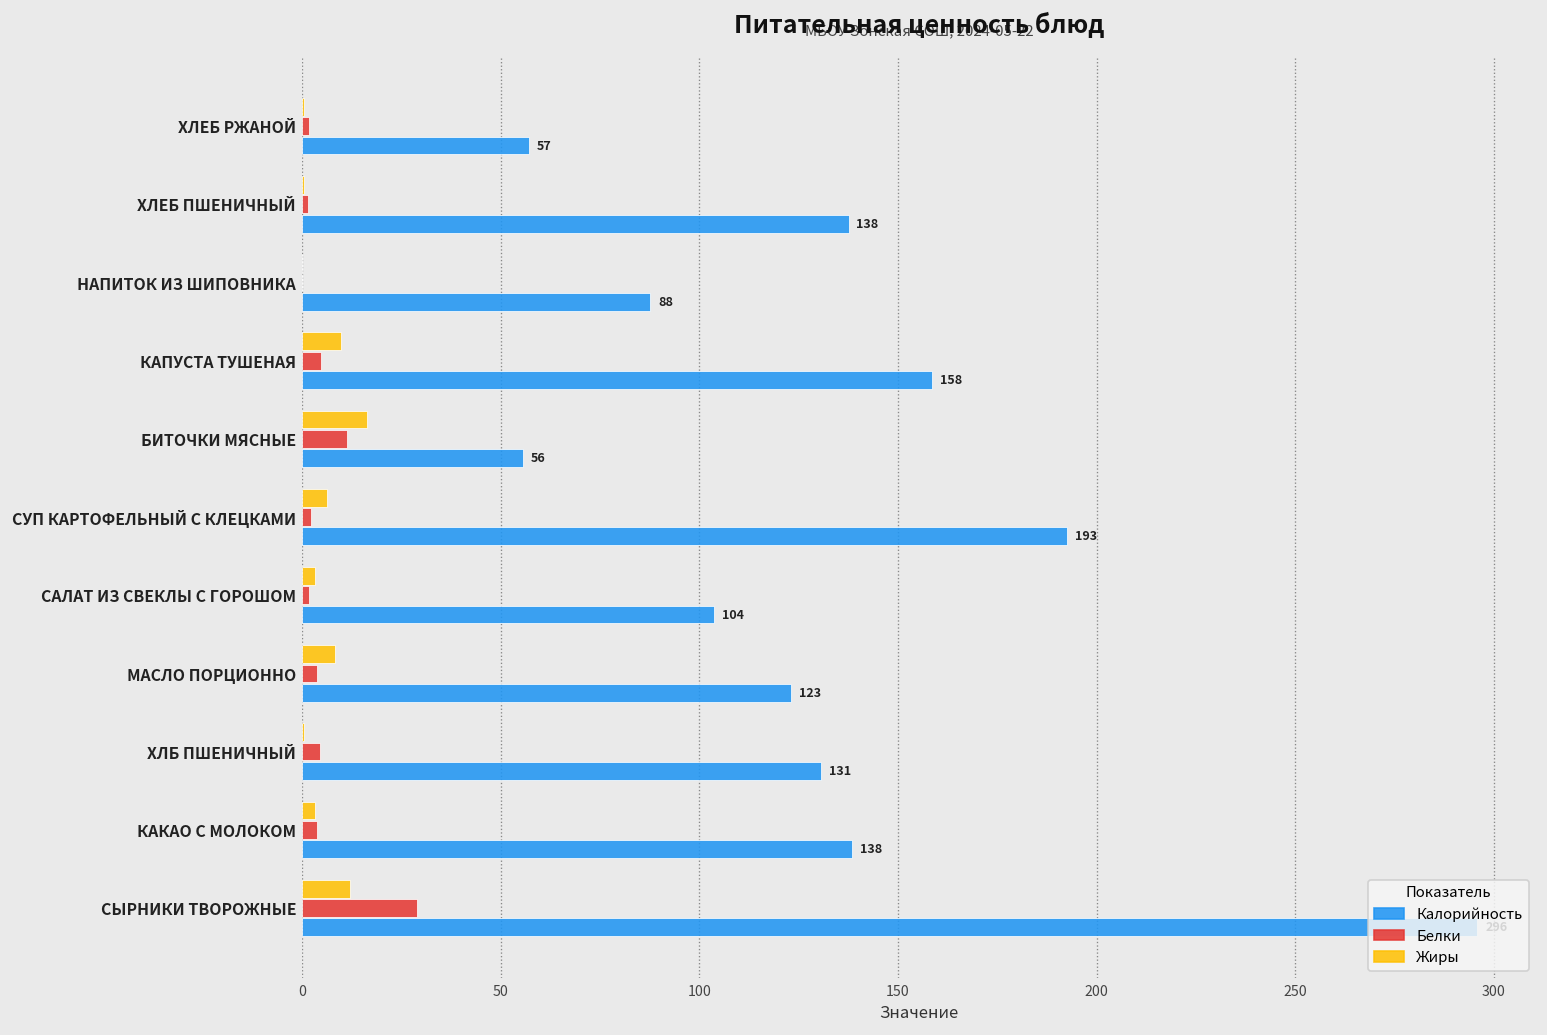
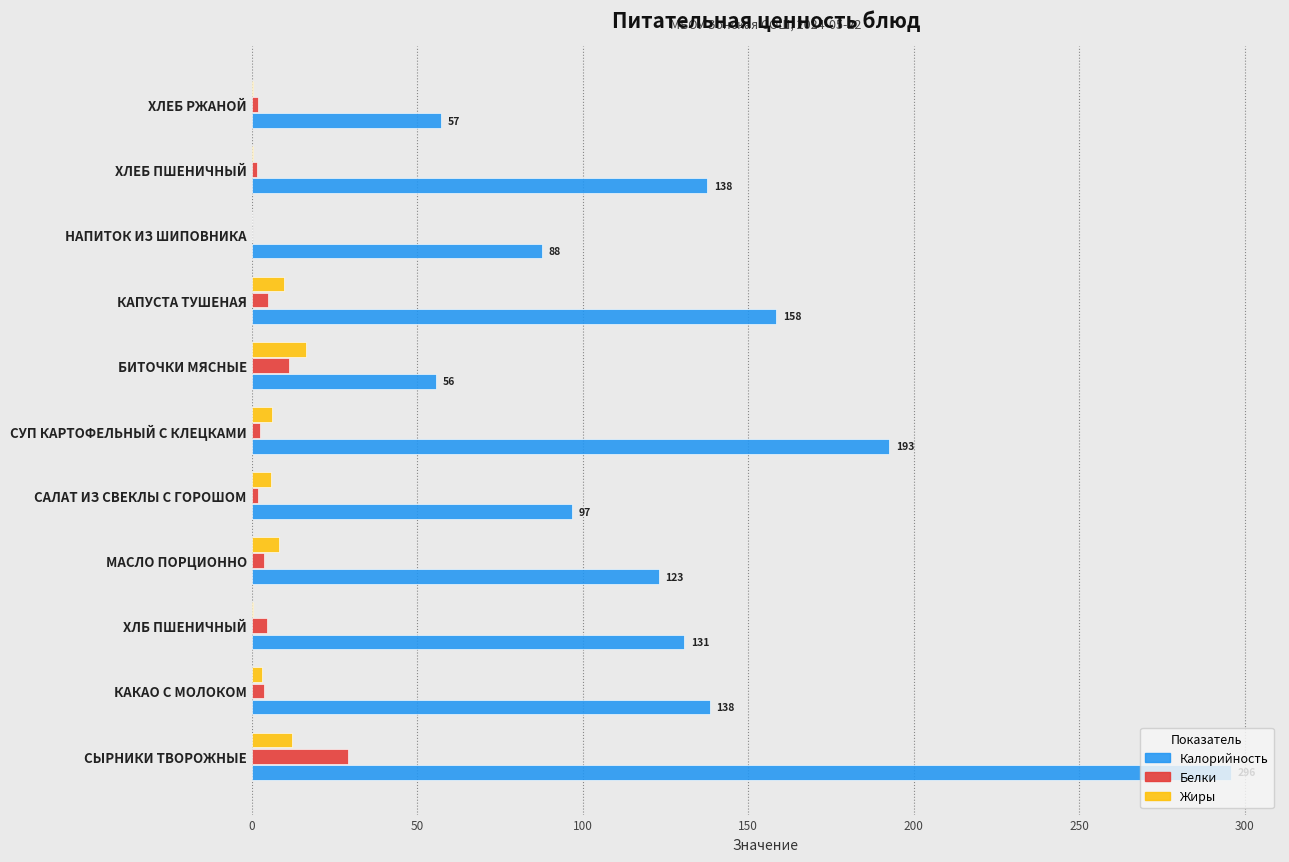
Жиры, САЛАТ ИЗ СВЕКЛЫ С ГОРОШОМ: 3 -> 6
Калорийность, САЛАТ ИЗ СВЕКЛЫ С ГОРОШОМ: 104 -> 97
